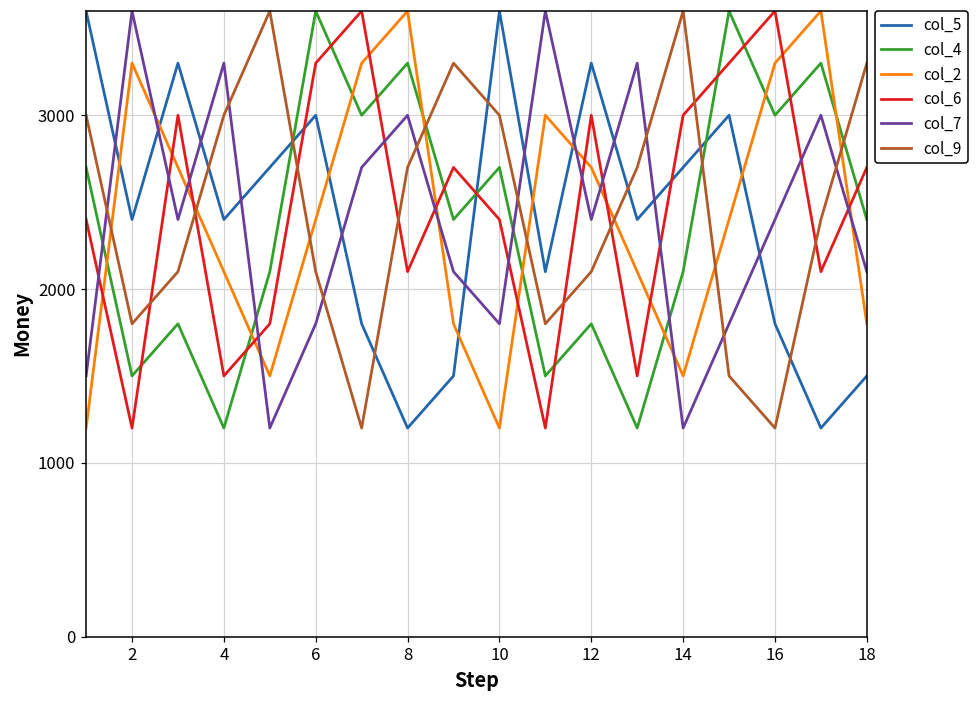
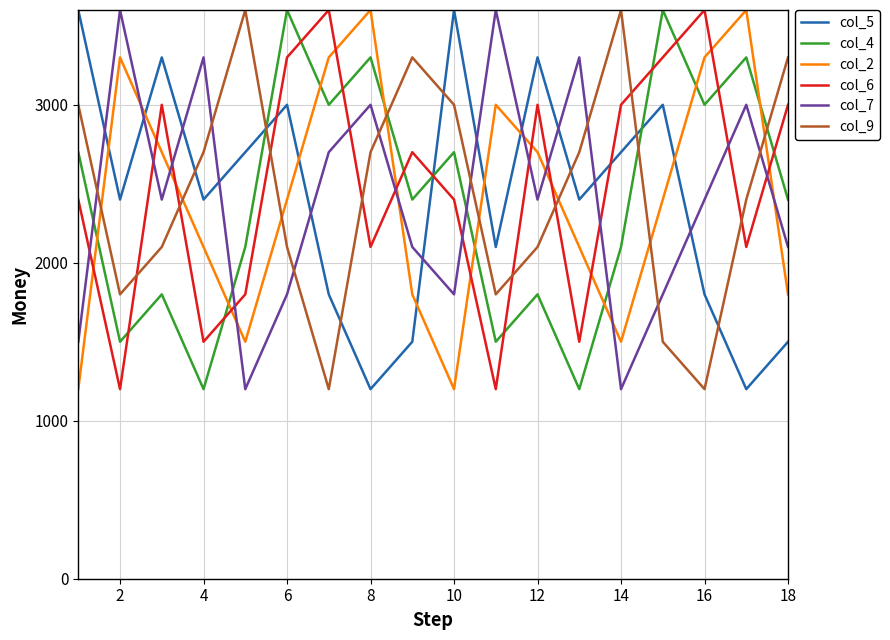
col_9, 4: 3000 -> 2700
col_6, 18: 2700 -> 3000
